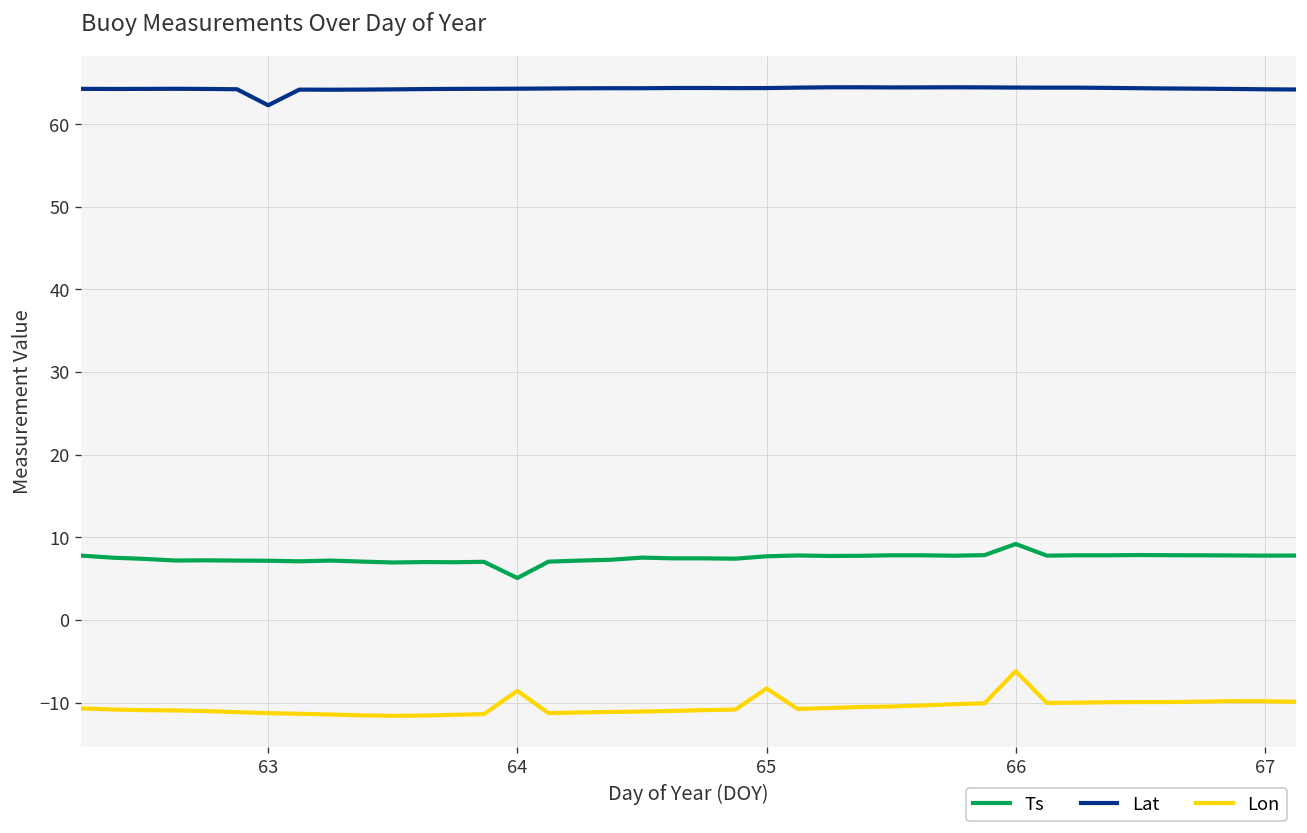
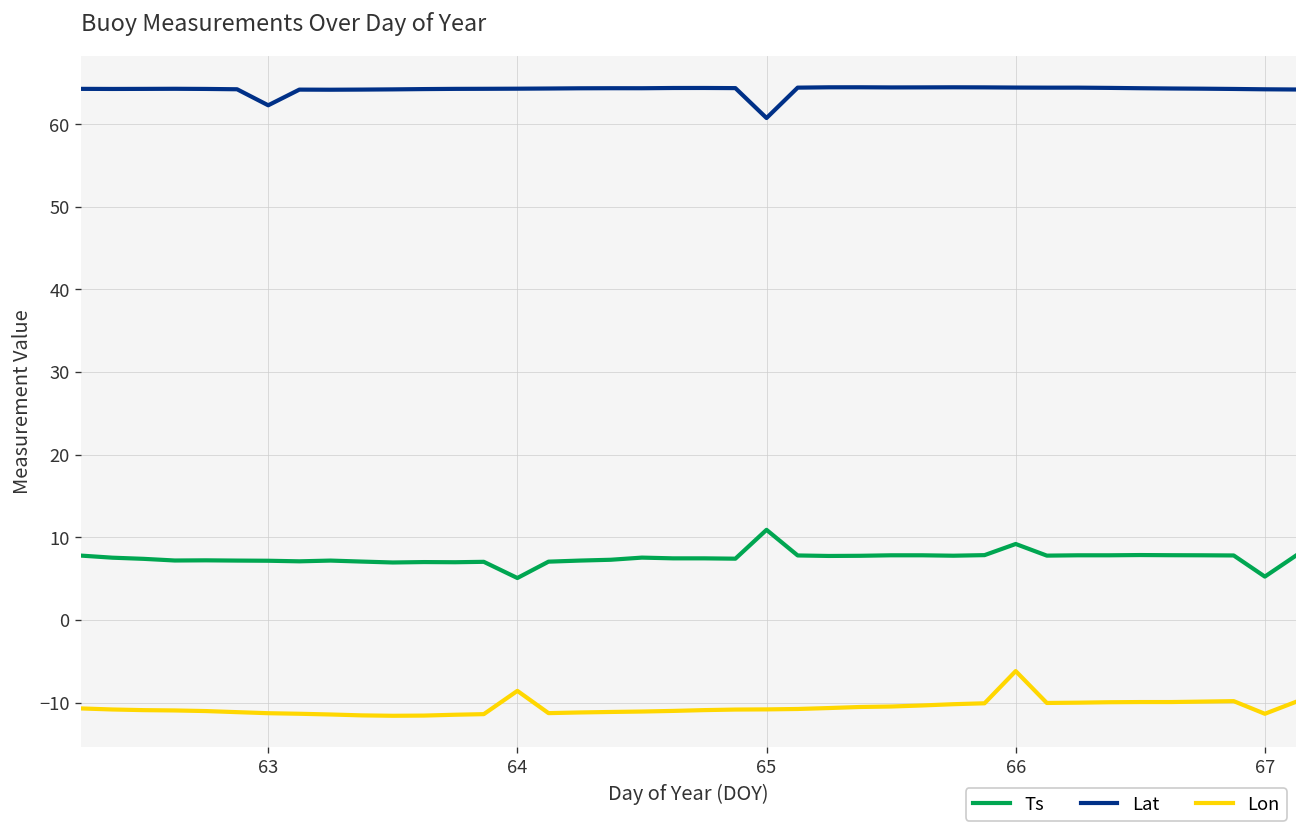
Ts, 65: 8 -> 11
Lat, 65: 64 -> 61
Lon, 65: -8 -> -11
Ts, 67: 8 -> 5
Lon, 67: -10 -> -11
